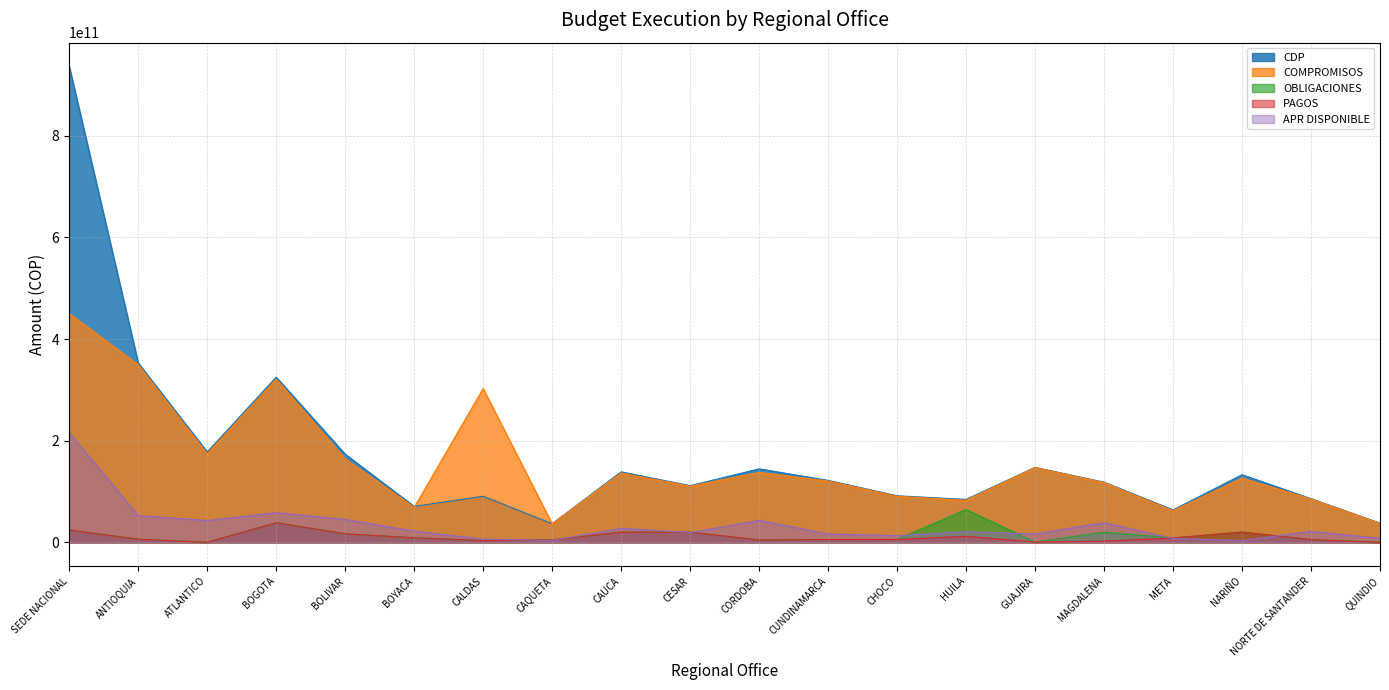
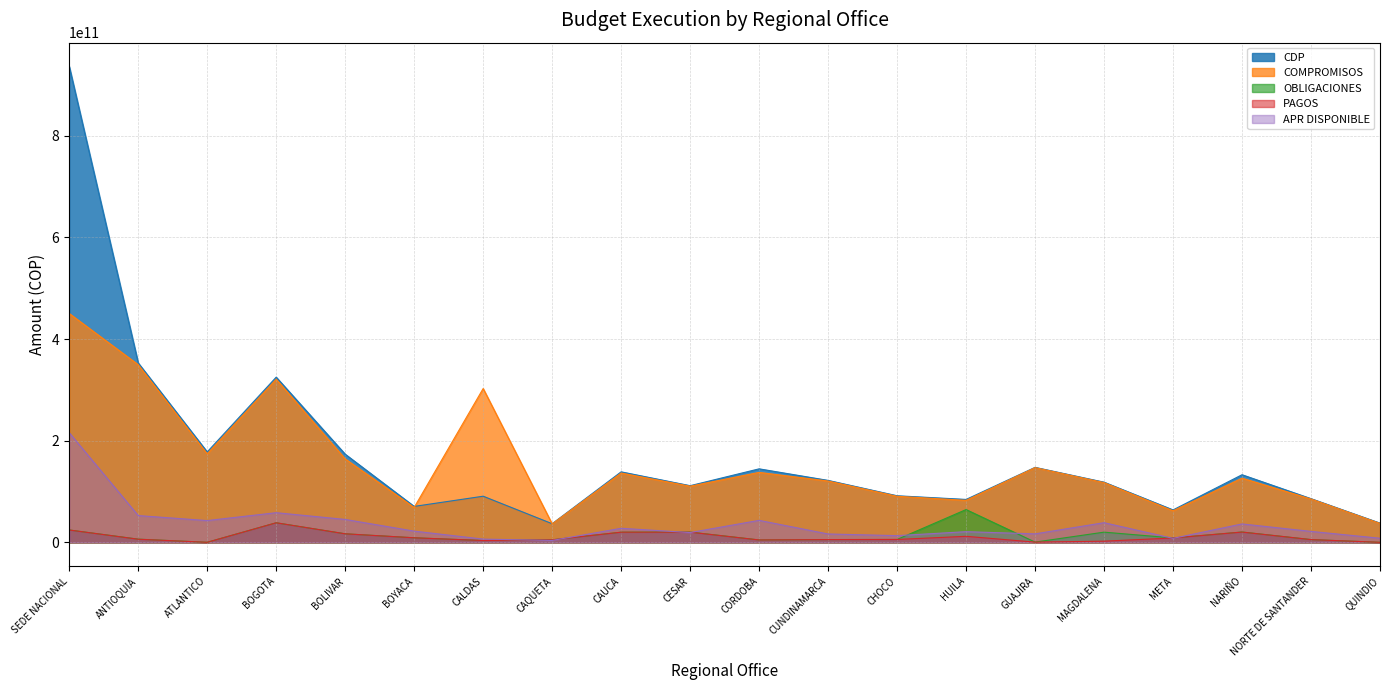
APR DISPONIBLE, NARIÑO: 0 -> 40000000000
